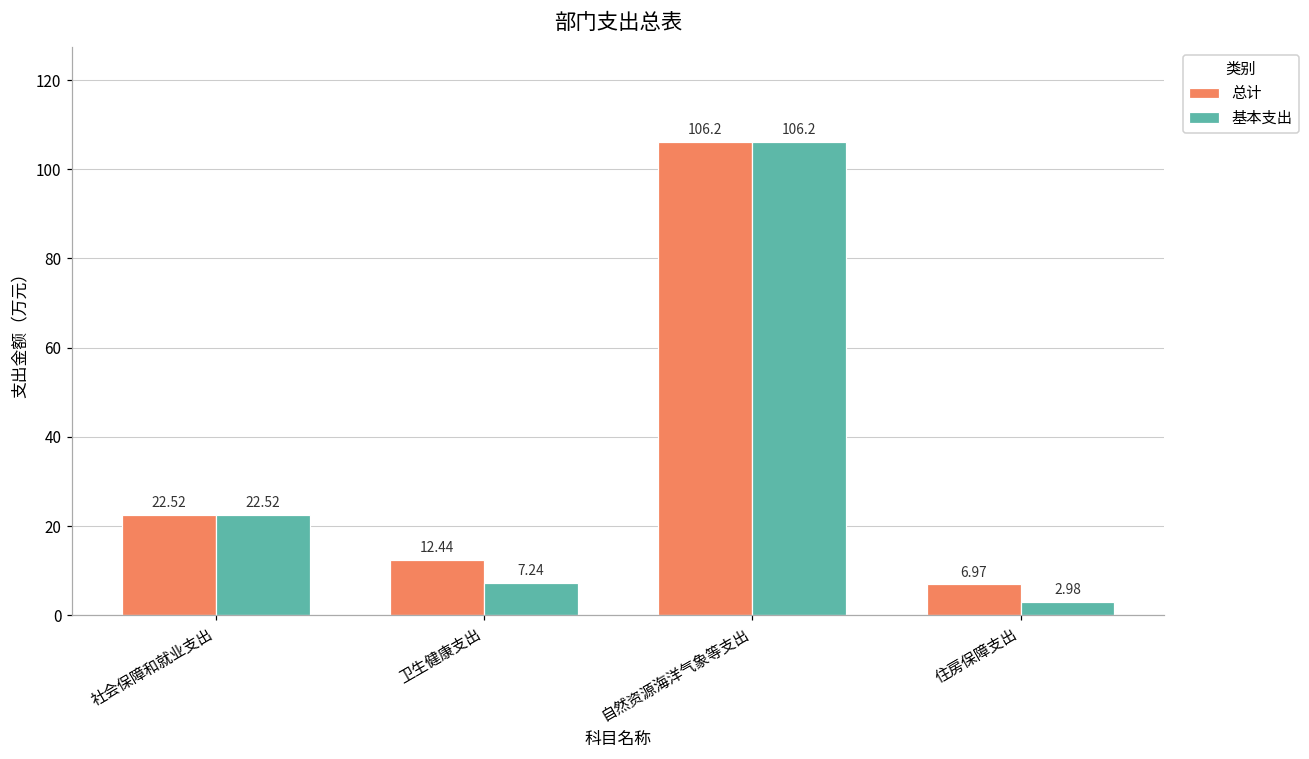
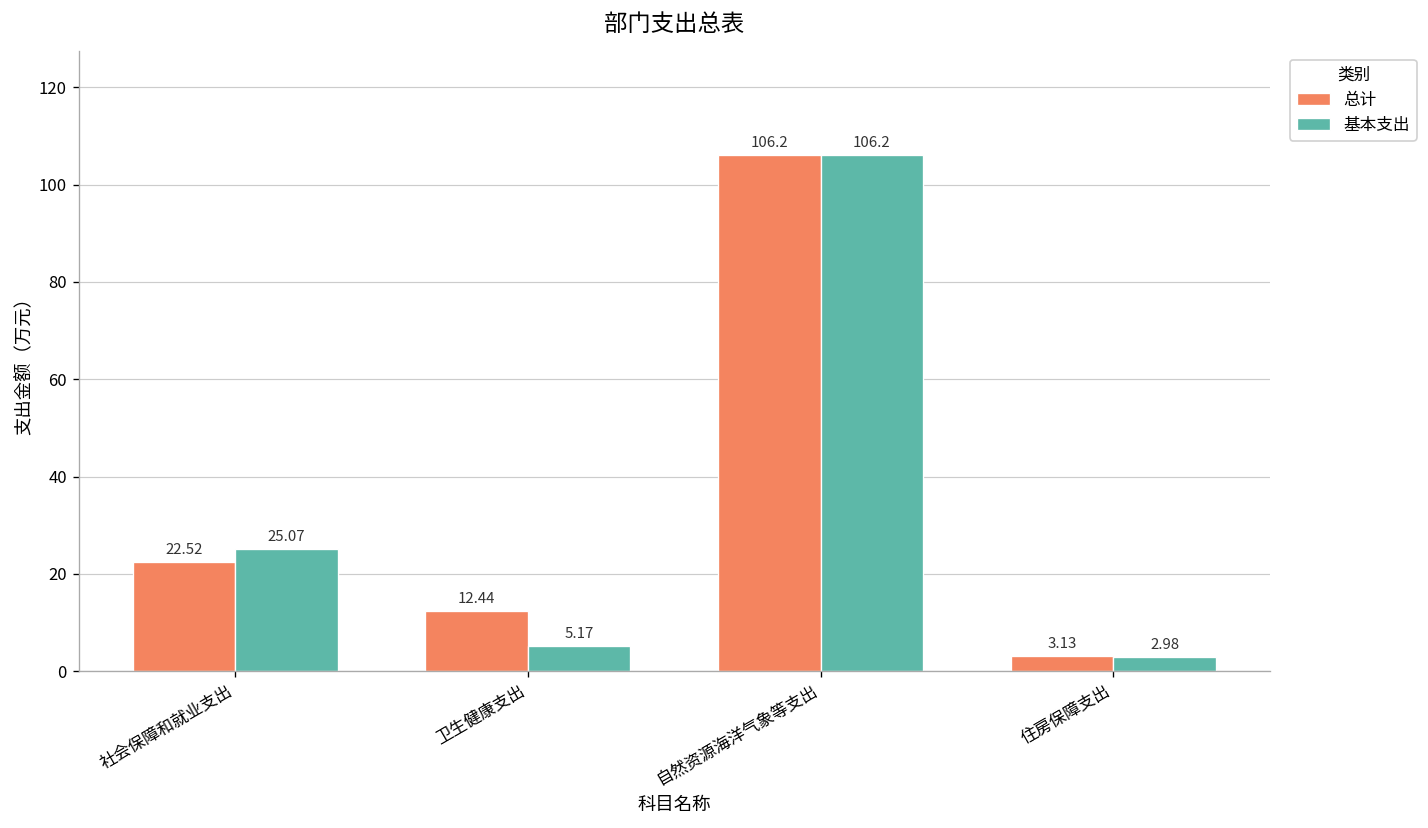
基本支出, 社会保障和就业支出: 22.52 -> 25.07
基本支出, 卫生健康支出: 7.24 -> 5.17
总计, 住房保障支出: 6.97 -> 3.13
